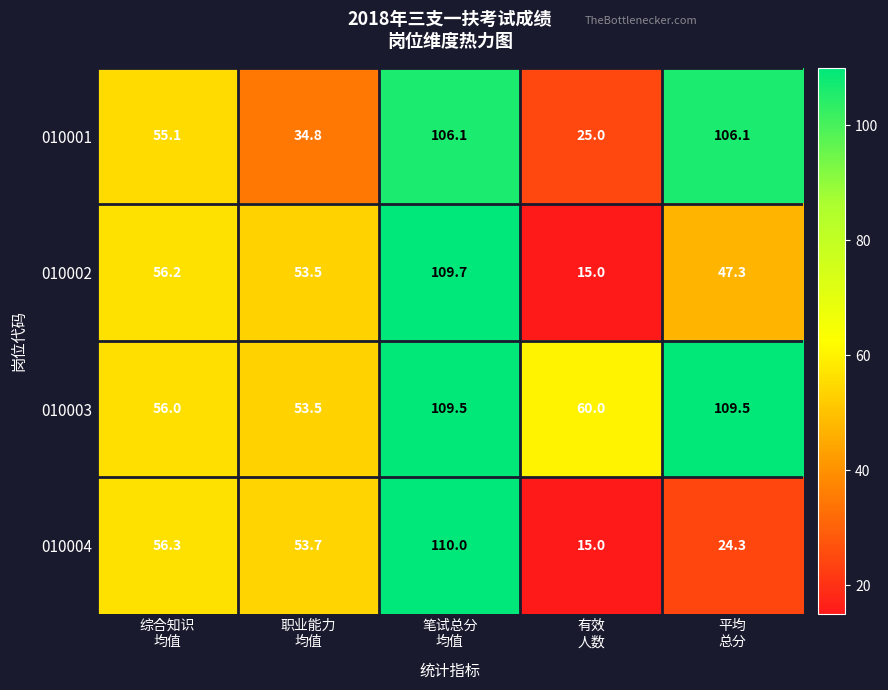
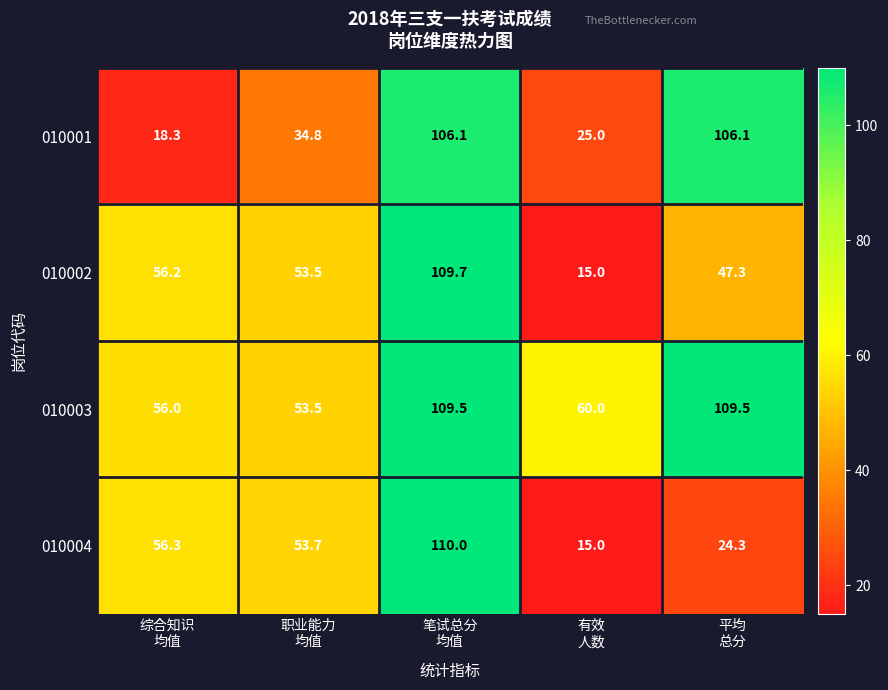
010001, 综合知识 均值: 55.1 -> 18.3
